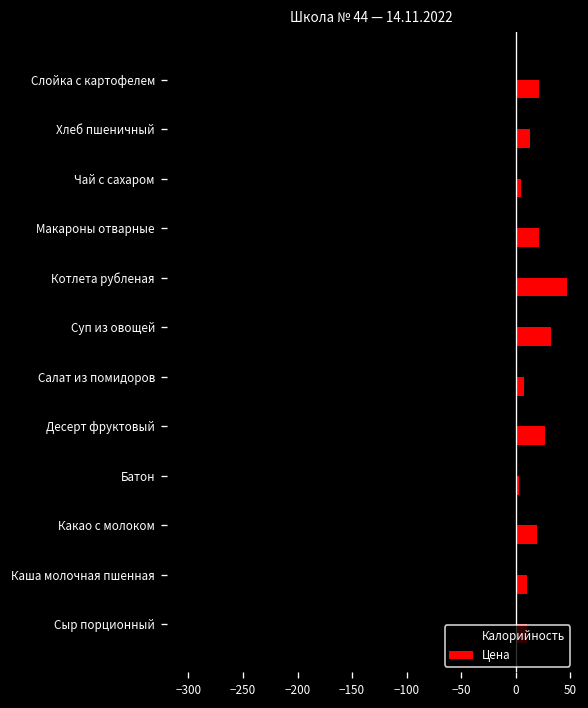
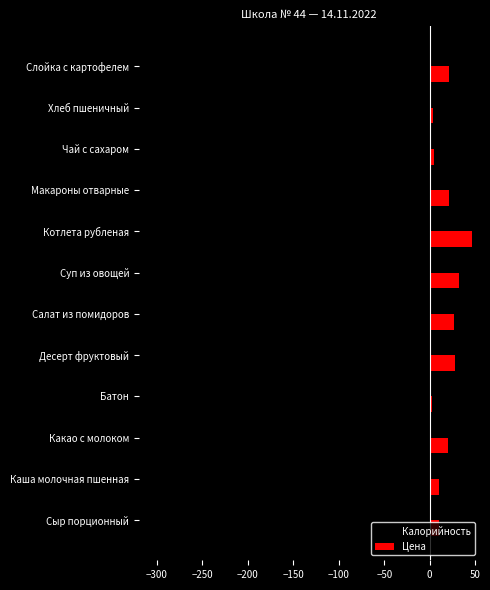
Цена, Хлеб пшеничный: 10 -> 0
Цена, Салат из помидоров: 10 -> 30
